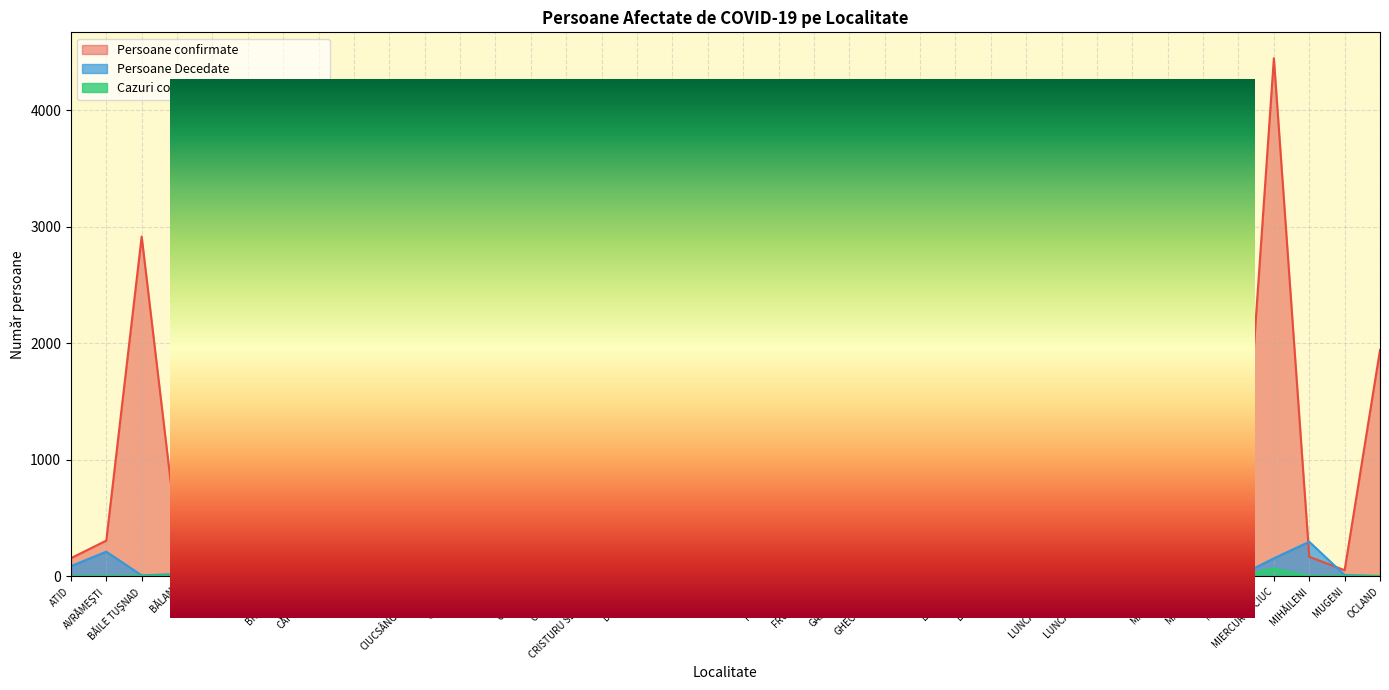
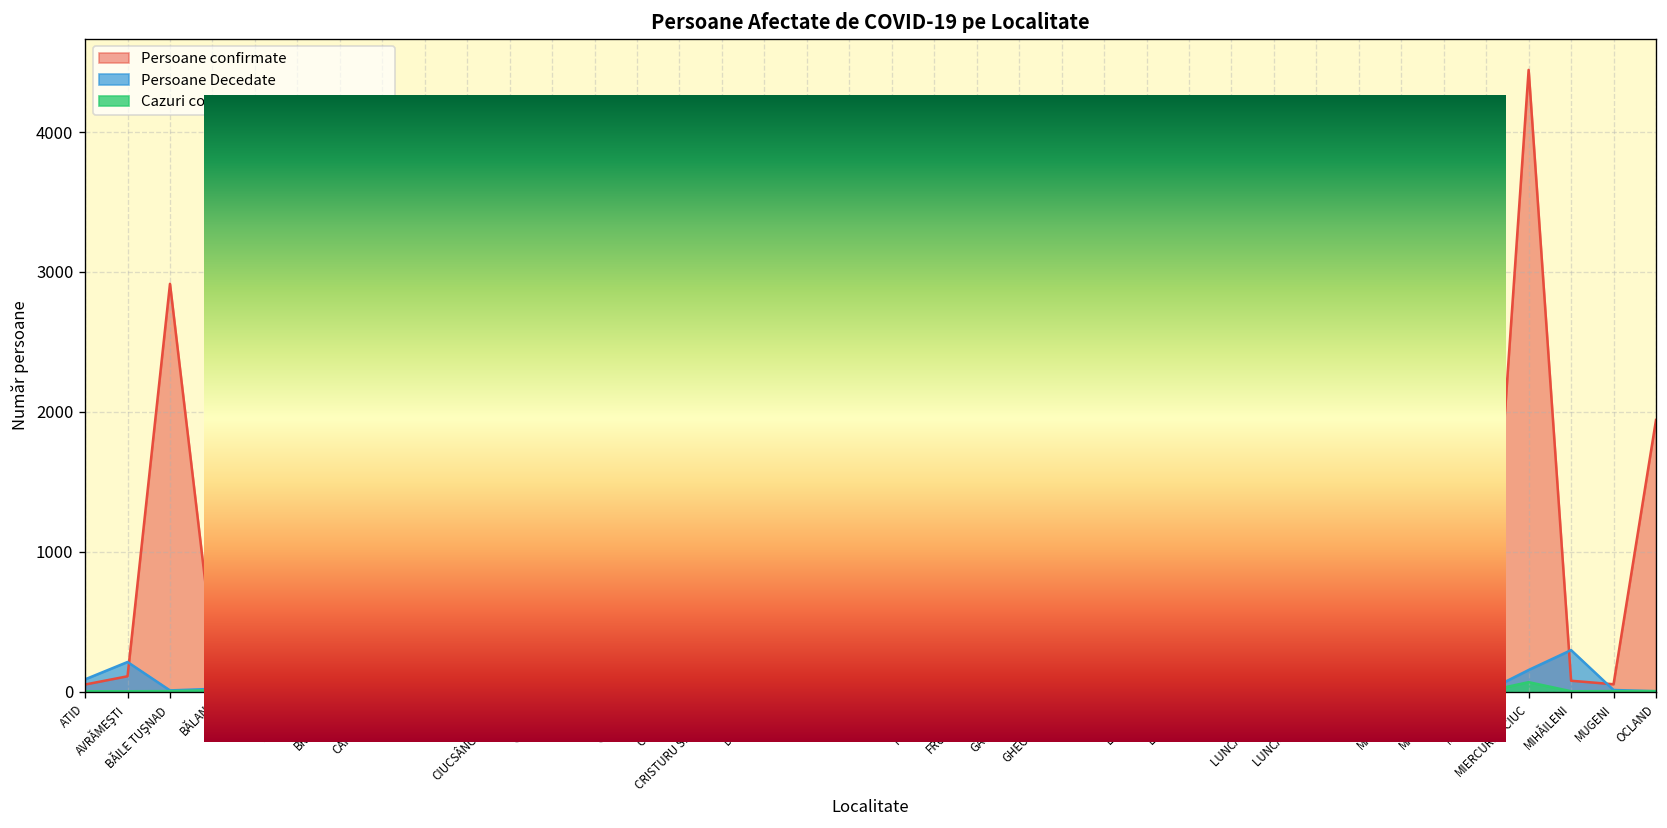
Persoane Afectate de COVID-19 pe Localitate, Persoane confirmate, ATID: 160 -> 50
Persoane Afectate de COVID-19 pe Localitate, Persoane confirmate, AVRĂMEŞTI: 310 -> 110
Persoane Afectate de COVID-19 pe Localitate, Persoane confirmate, MIHĂILENI: 170 -> 80
